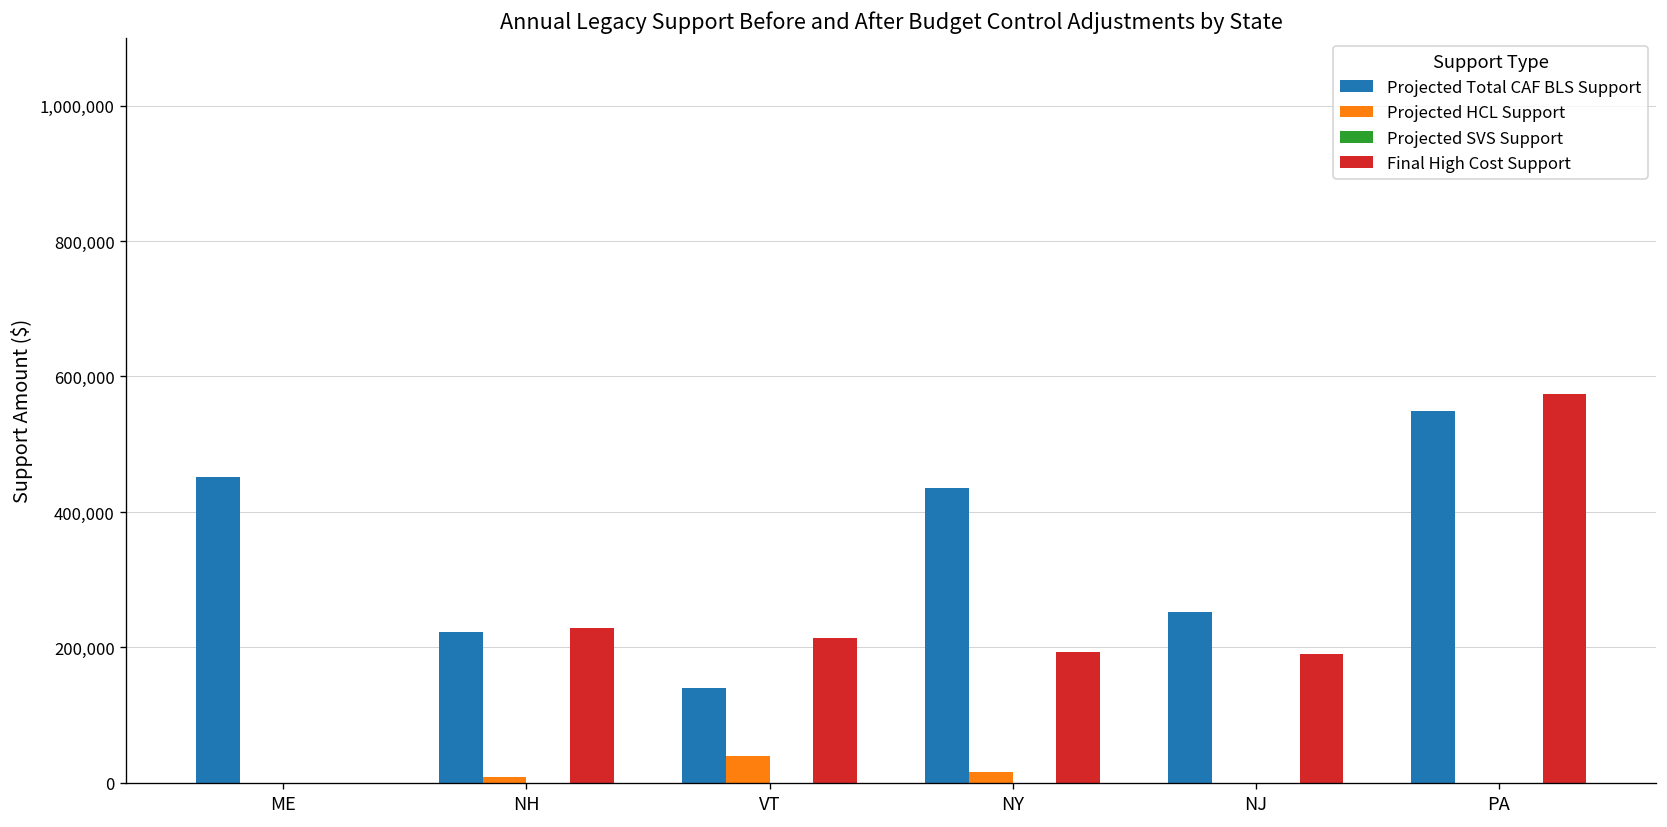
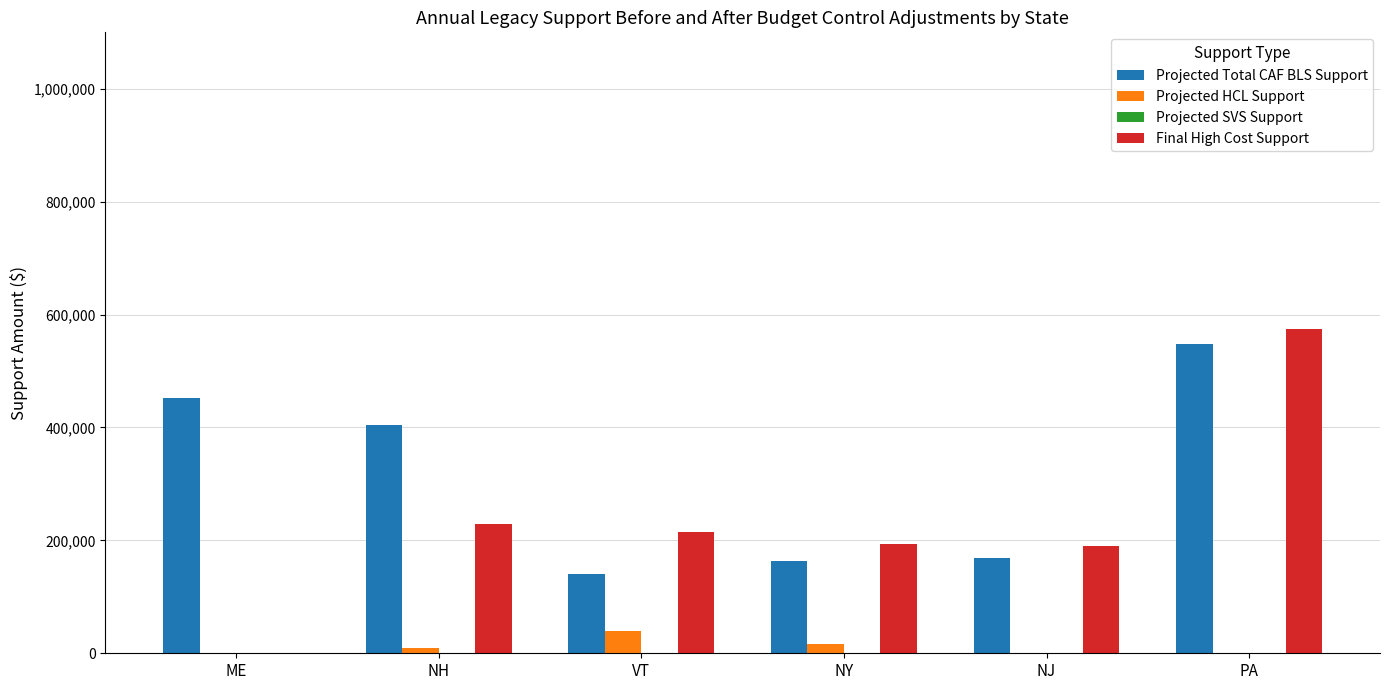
Projected Total CAF BLS Support, NH: 220,000 -> 400,000
Projected Total CAF BLS Support, NY: 440,000 -> 160,000
Projected Total CAF BLS Support, NJ: 250,000 -> 170,000
